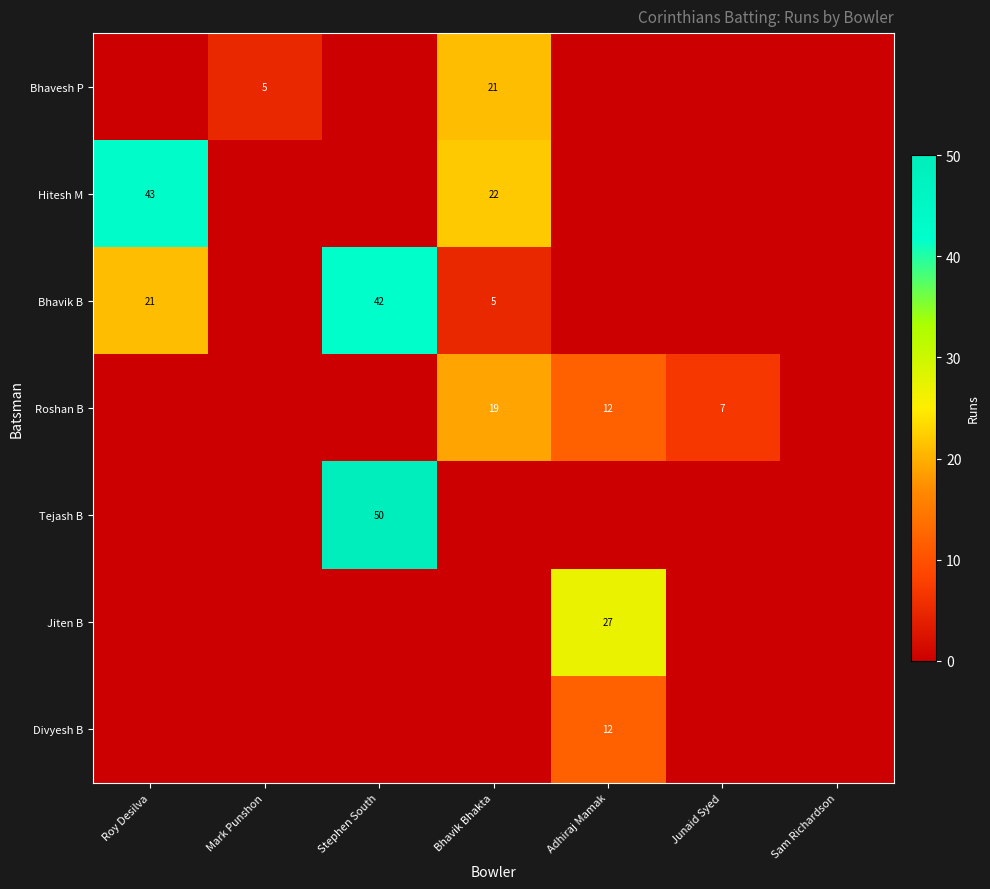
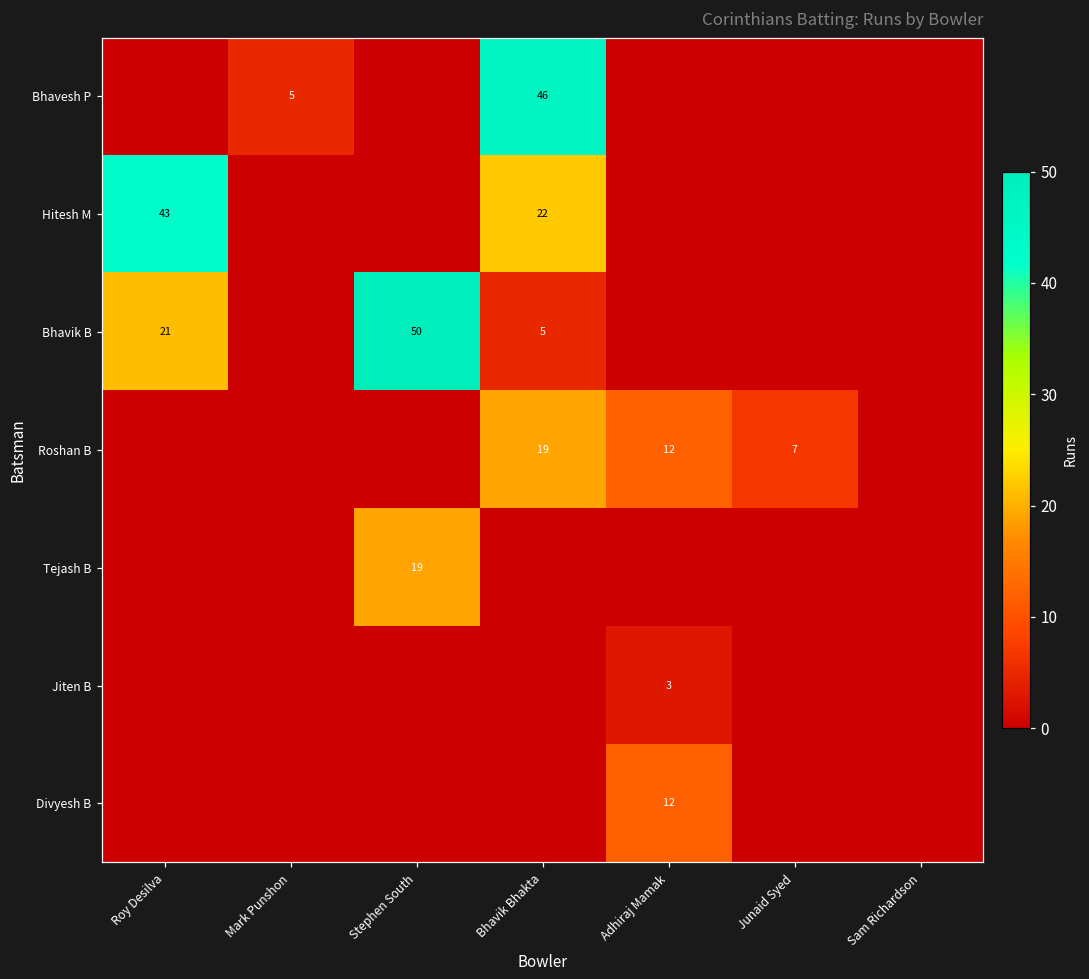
Bhavesh P, Bhavik Bhakta: 21 -> 46
Bhavik B, Stephen South: 42 -> 50
Tejash B, Stephen South: 50 -> 19
Jiten B, Adhiraj Mamak: 27 -> 3
